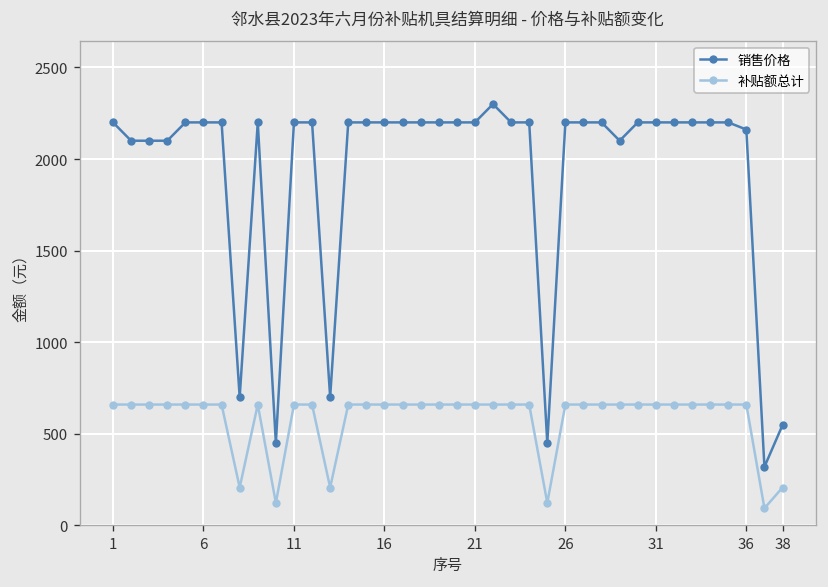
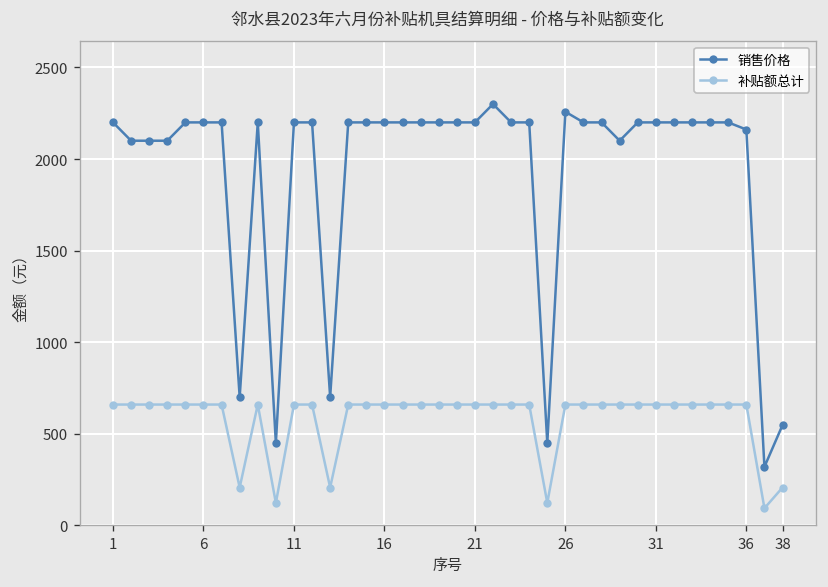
销售价格, 26: 2200 -> 2260
